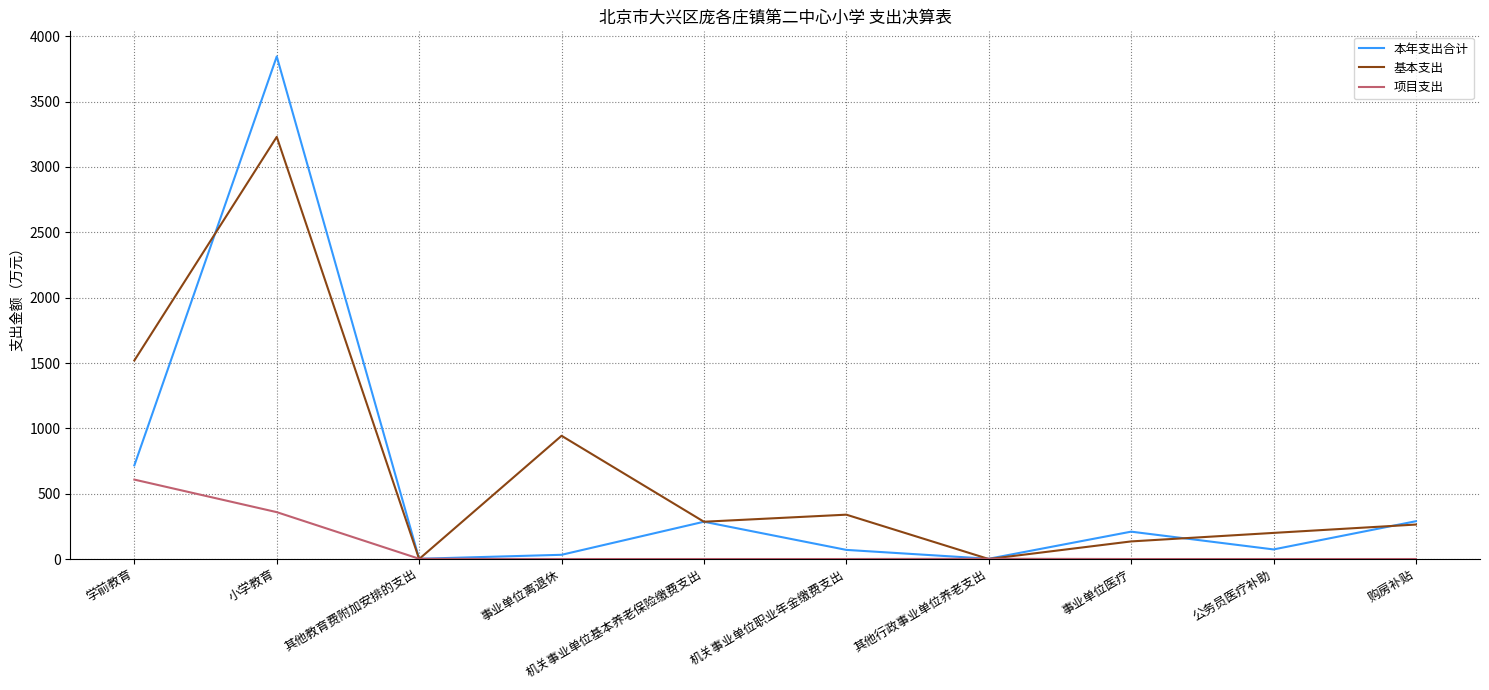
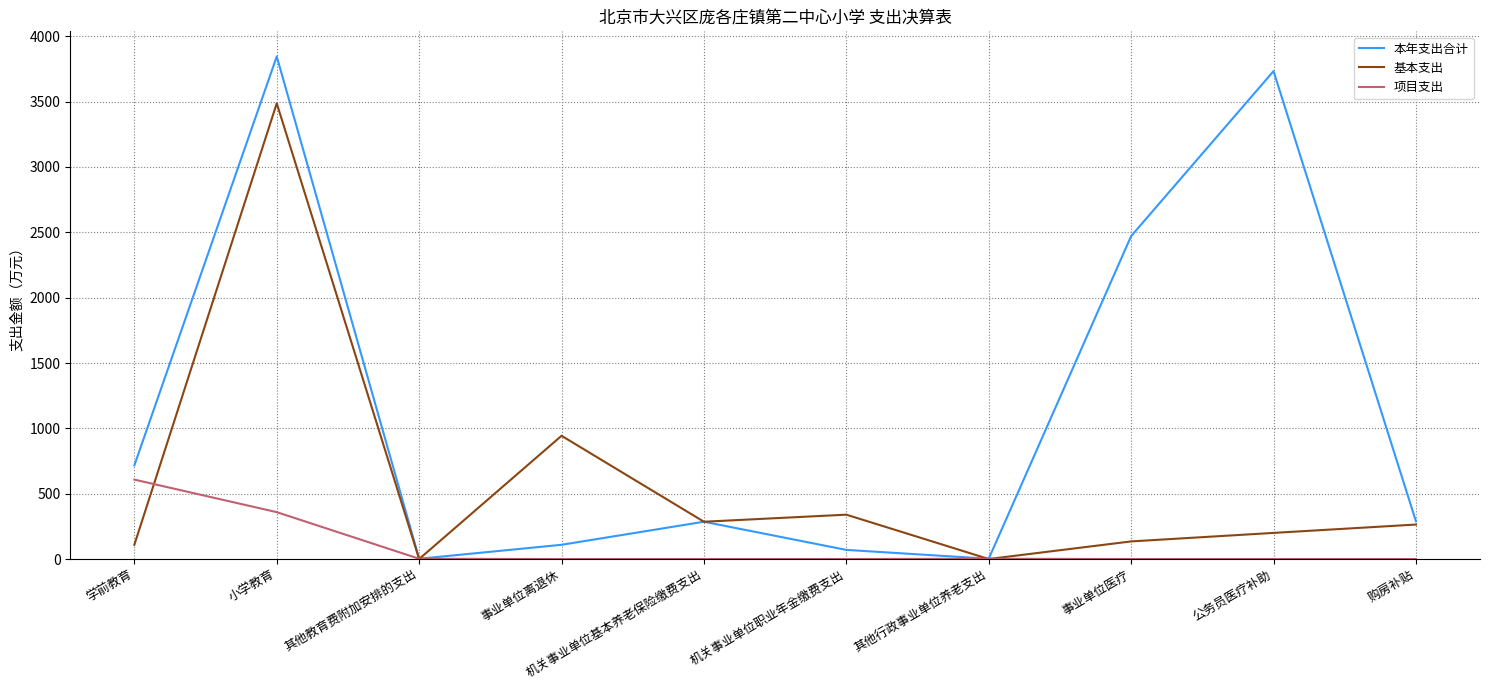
基本支出, 学前教育: 1520 -> 110
基本支出, 小学教育: 3230 -> 3490
本年支出合计, 事业单位离退休: 30 -> 110
本年支出合计, 事业单位医疗: 210 -> 2470
本年支出合计, 公务员医疗补助: 70 -> 3730
